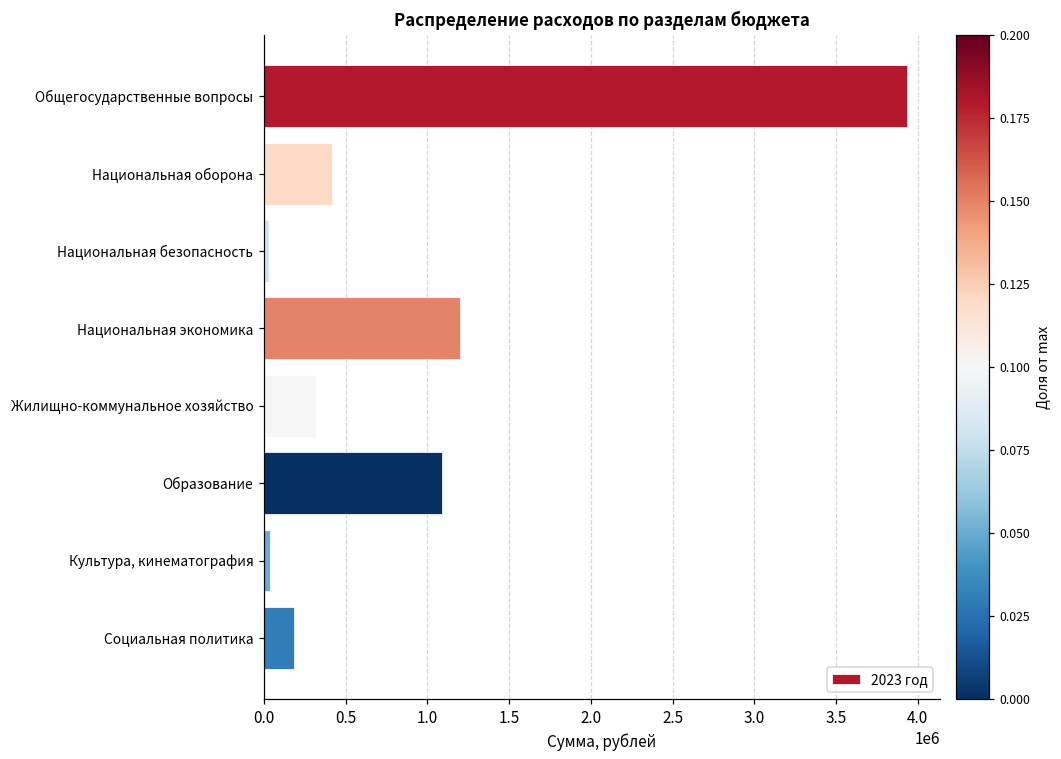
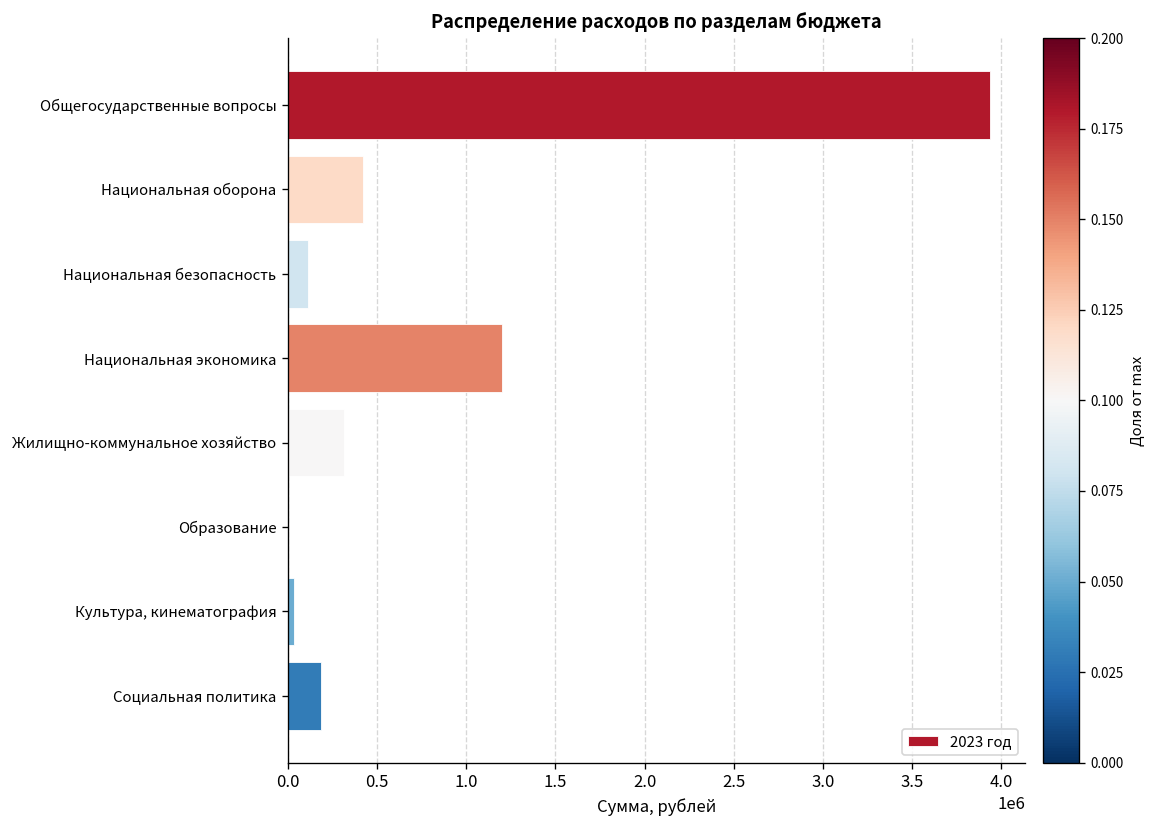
Национальная безопасность: 30000 -> 110000
Образование: 1090000 -> 0
